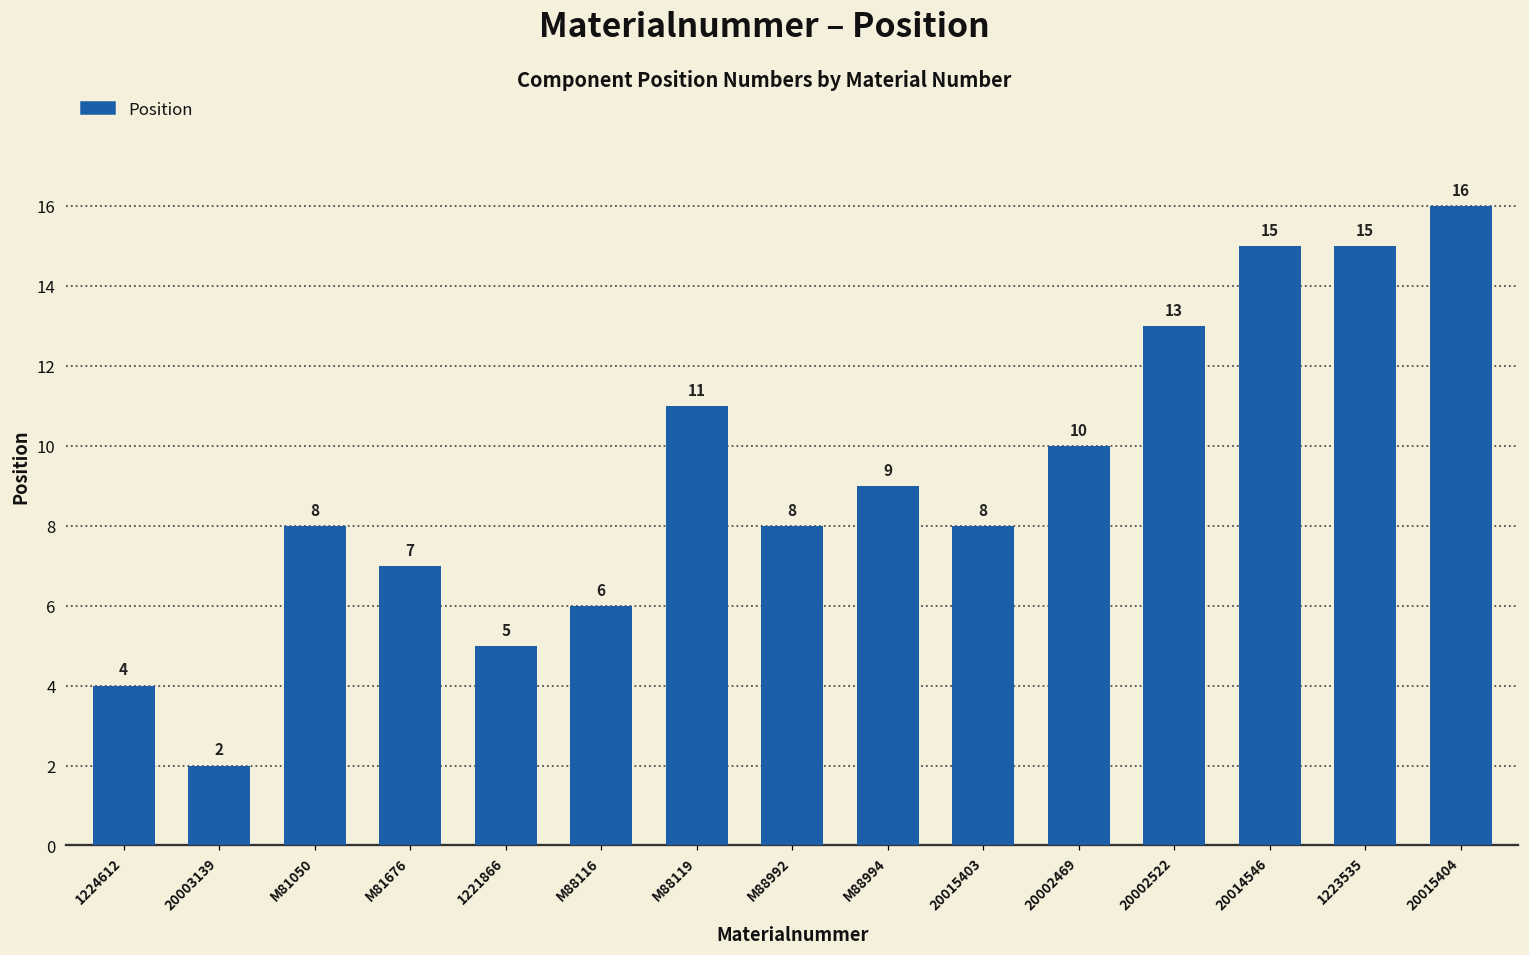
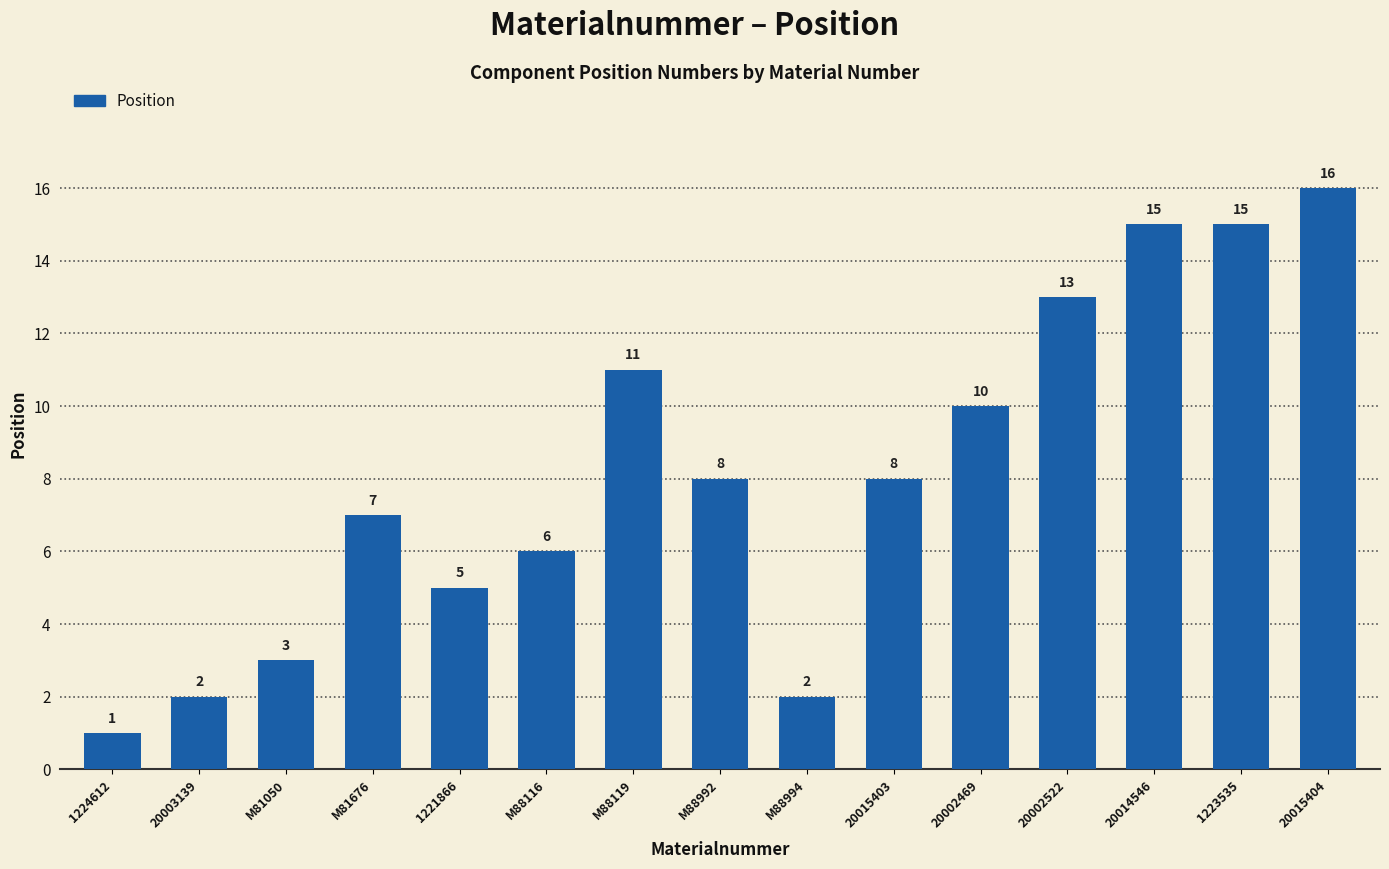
1224612: 4 -> 1
M81050: 8 -> 3
M88994: 9 -> 2
